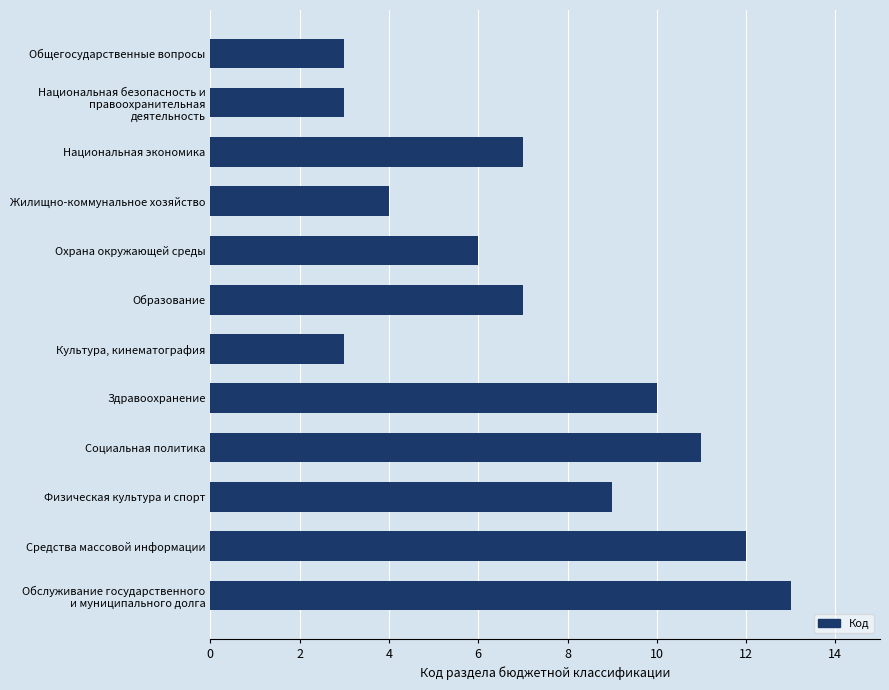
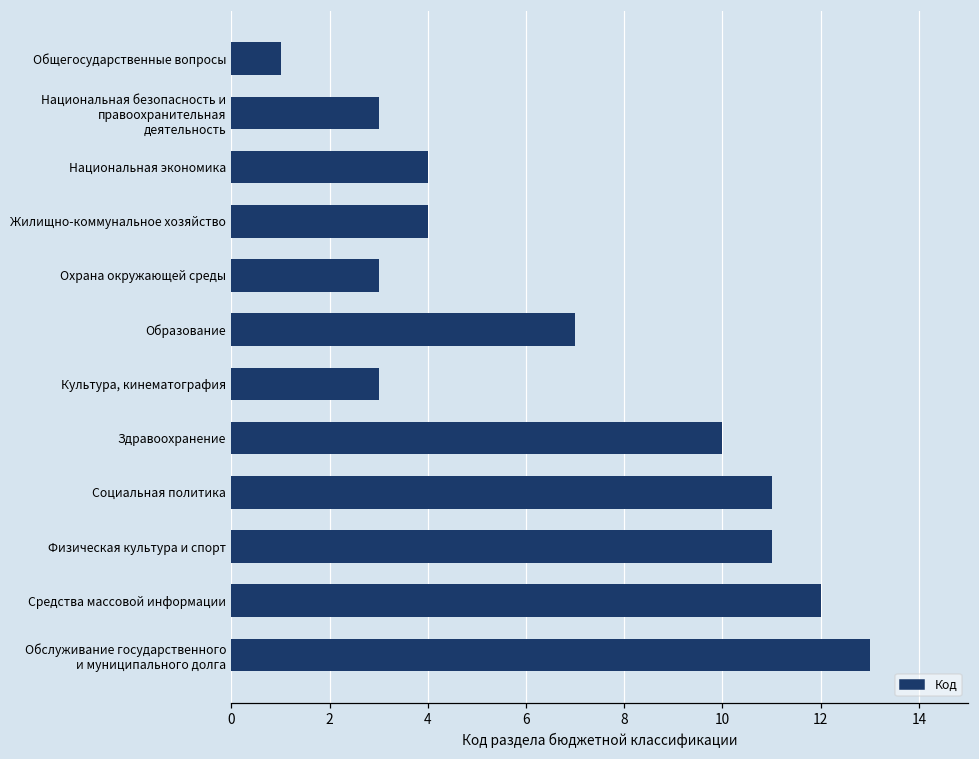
Общегосударственные вопросы: 3 -> 1
Национальная экономика: 7 -> 4
Охрана окружающей среды: 6 -> 3
Физическая культура и спорт: 9 -> 11
